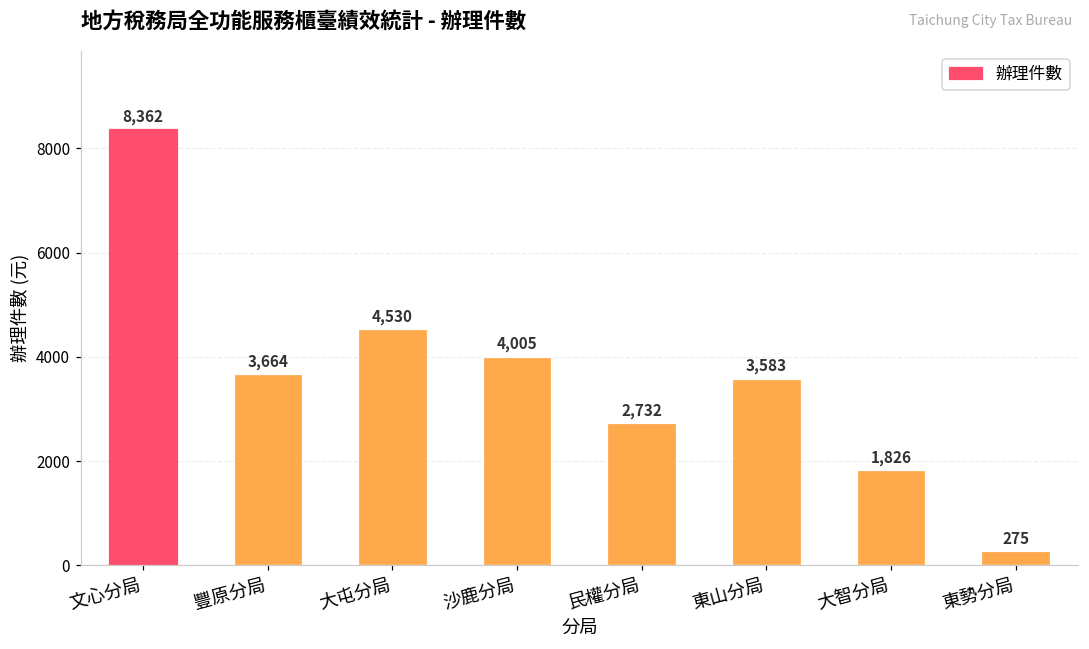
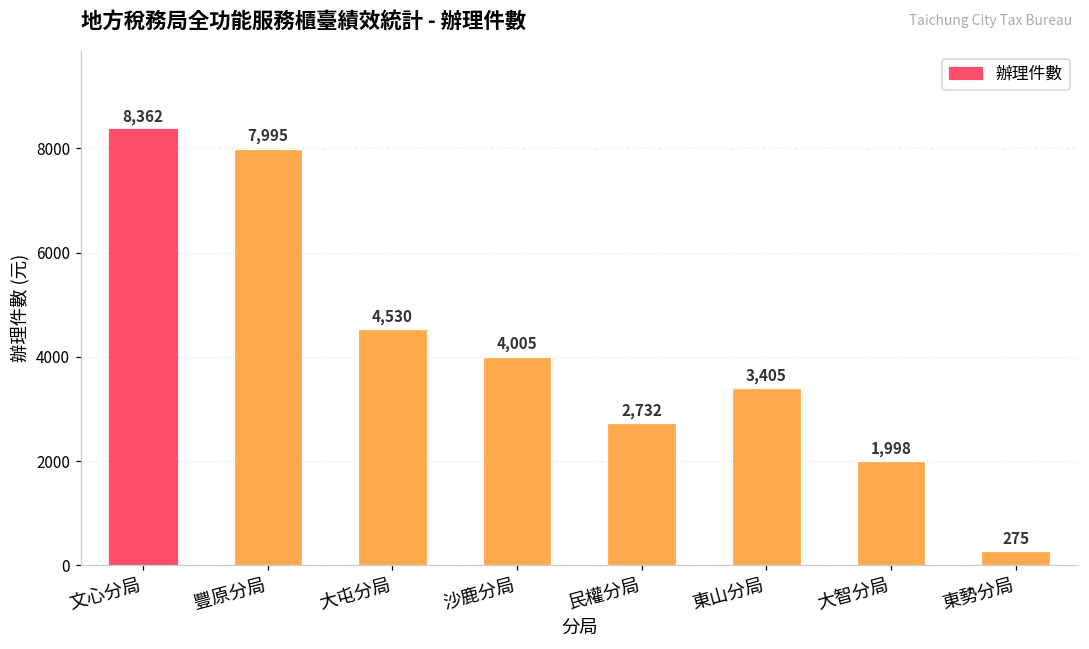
豐原分局: 3,664 -> 7,995
東山分局: 3,583 -> 3,405
大智分局: 1,826 -> 1,998
